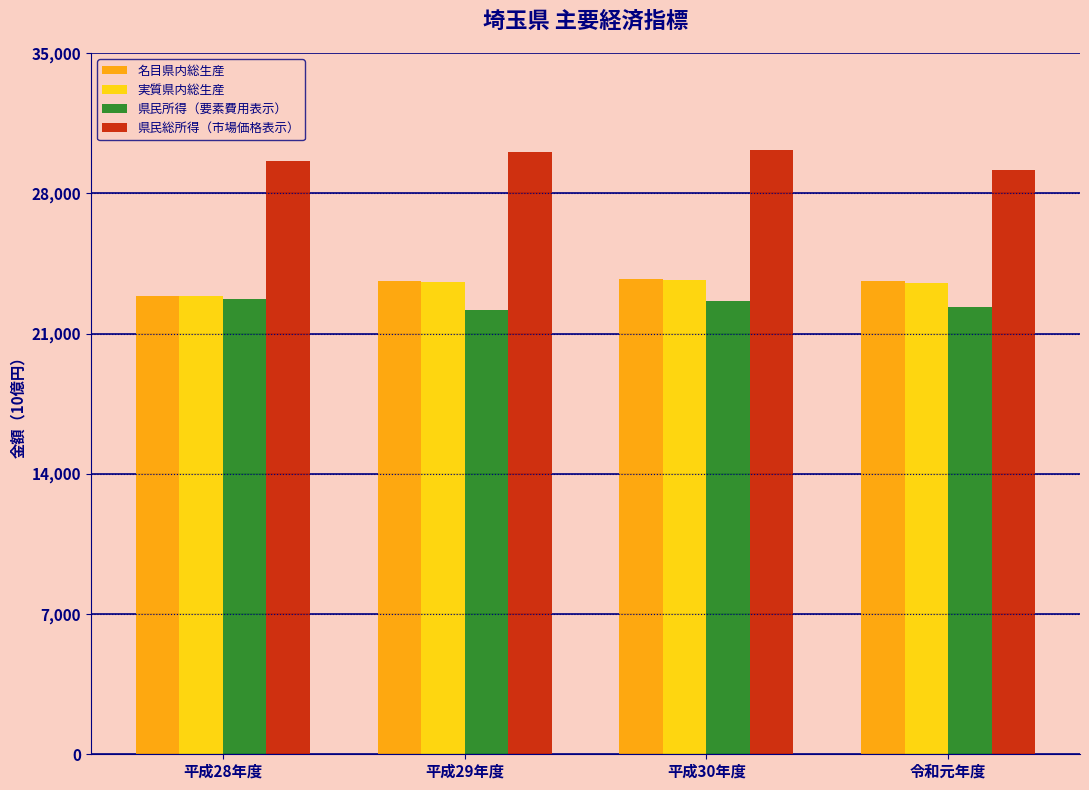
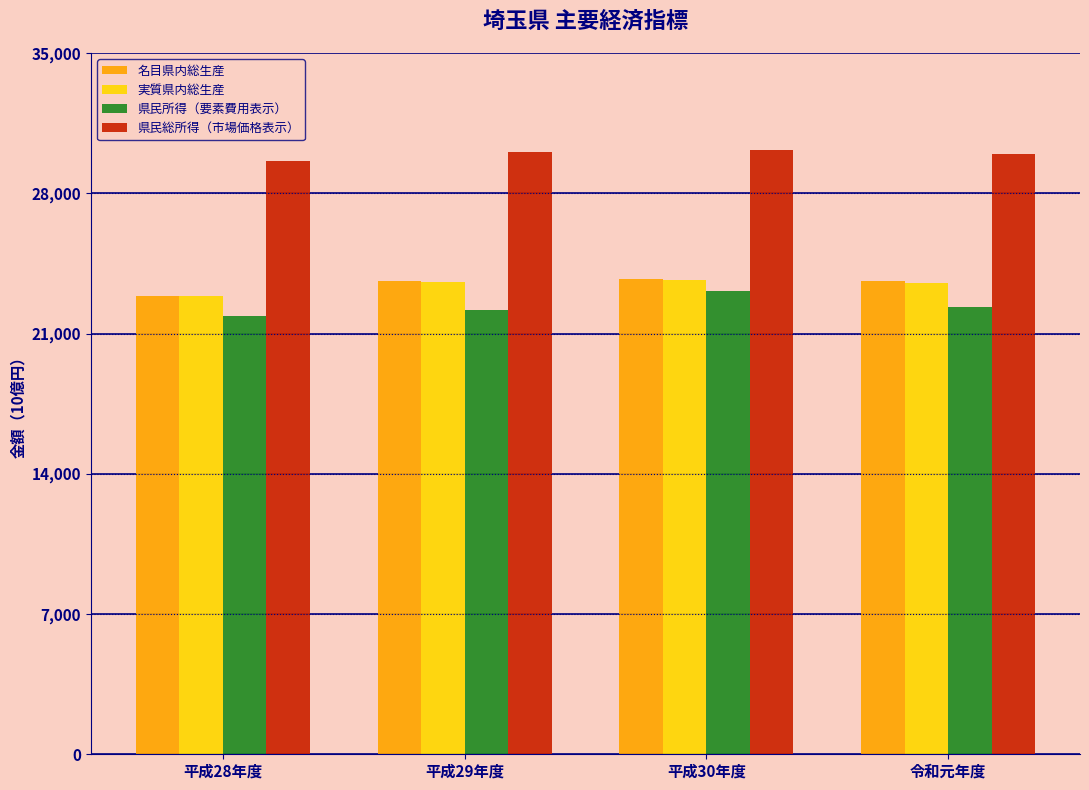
県民所得（要素費用表示）, 平成28年度: 22,700 -> 21,900
県民所得（要素費用表示）, 平成30年度: 22,600 -> 23,100
県民総所得（市場価格表示）, 令和元年度: 29,200 -> 29,900
